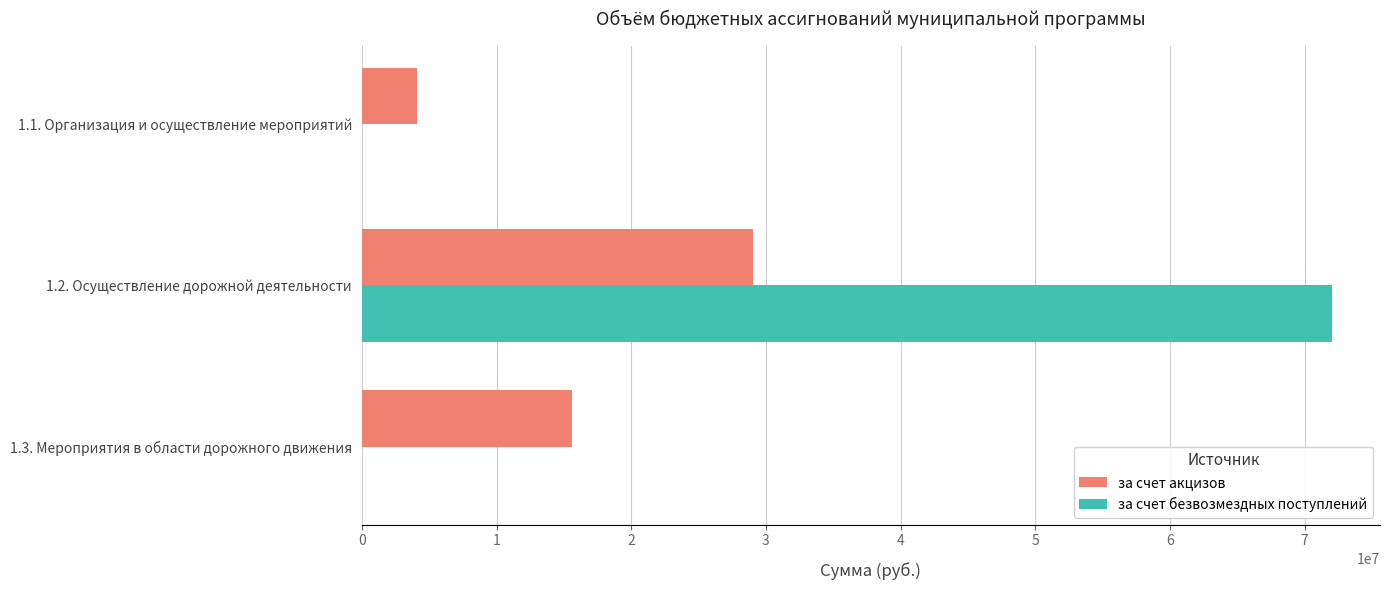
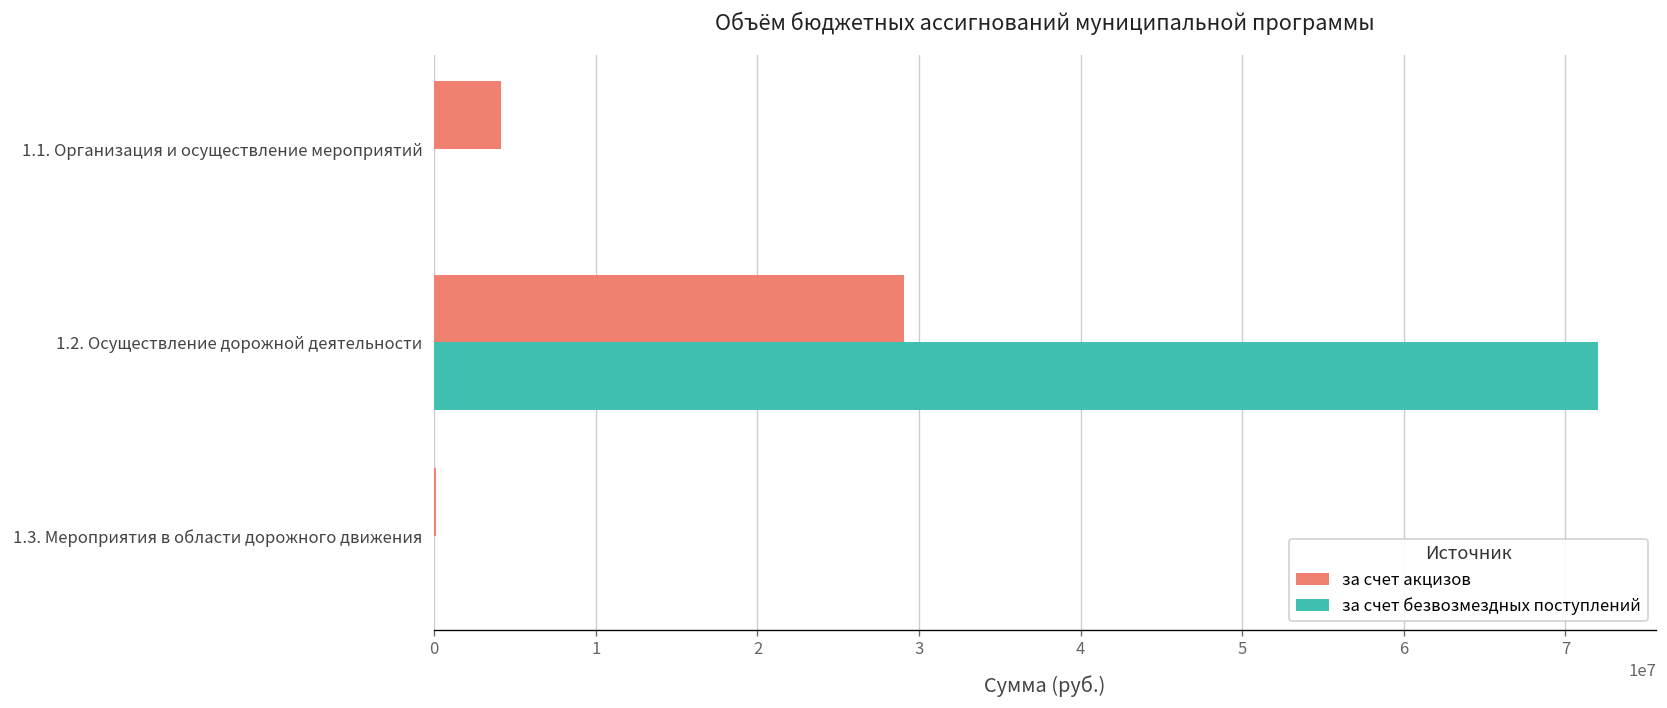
за счет акцизов, 1.3. Мероприятия в области дорожного движения: 15600000 -> 100000
